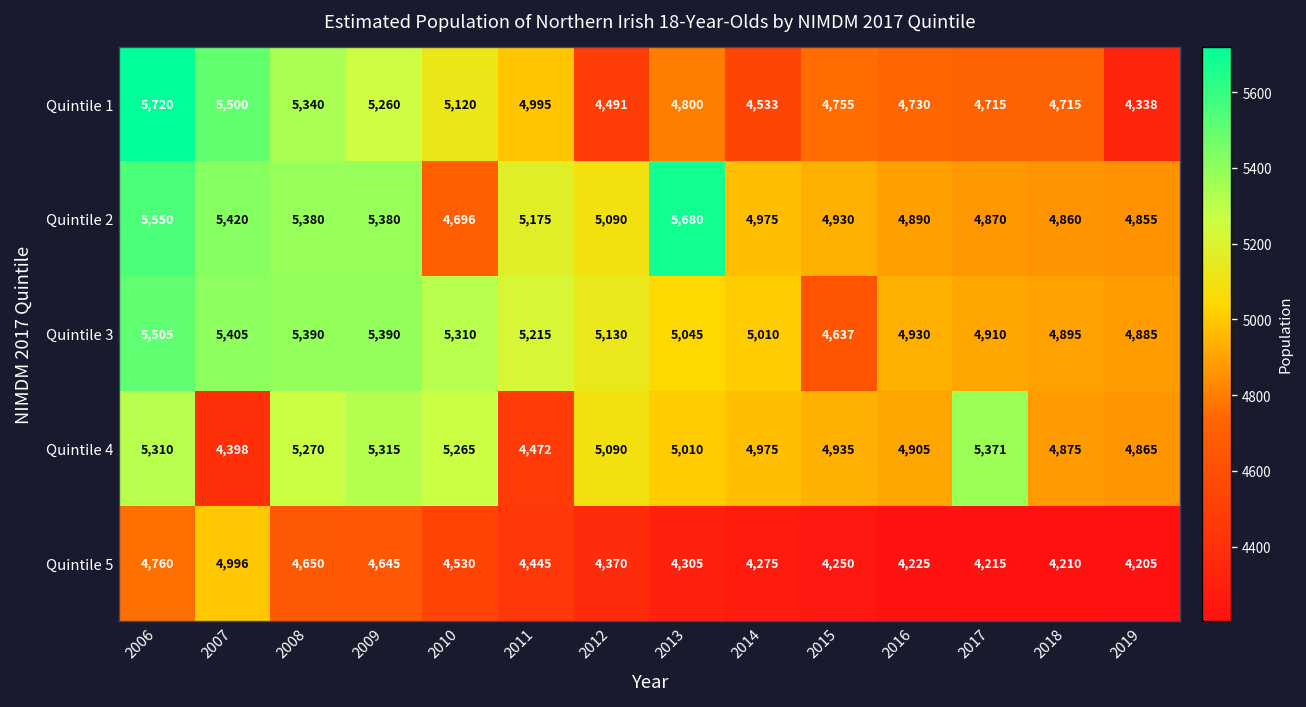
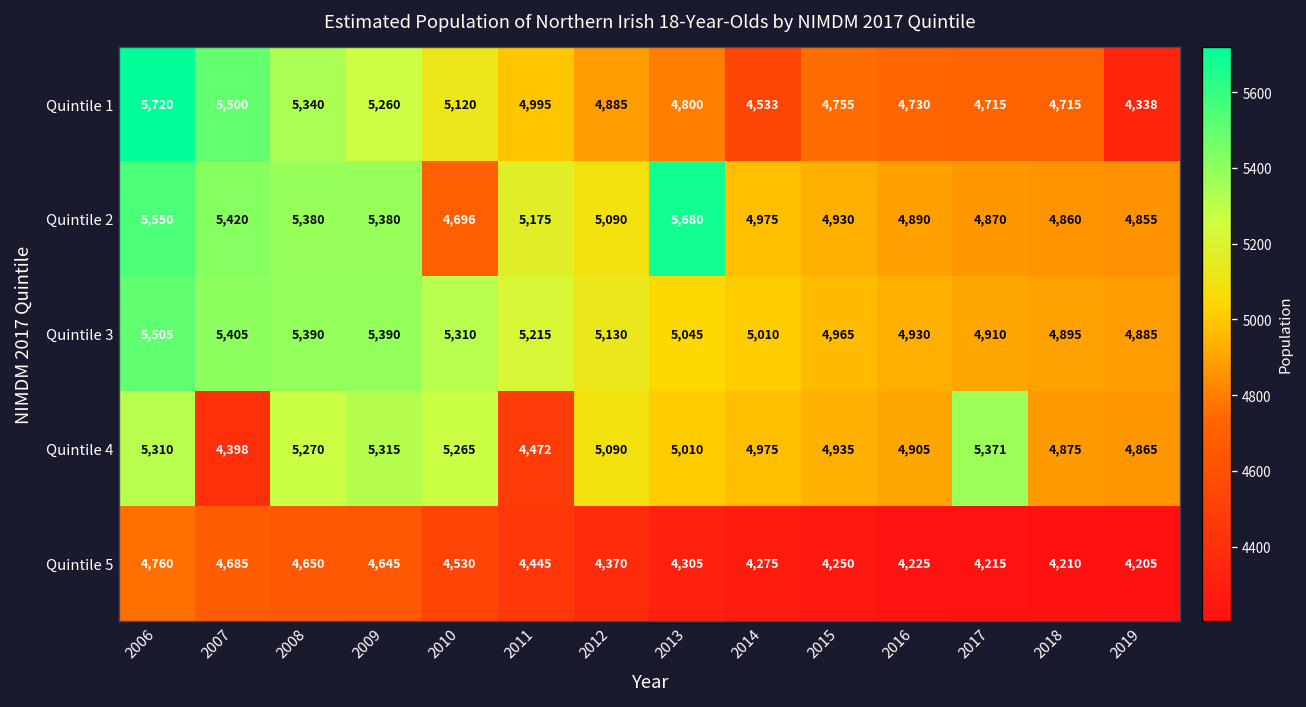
Quintile 1, 2012: 4,491 -> 4,885
Quintile 3, 2015: 4,637 -> 4,965
Quintile 5, 2007: 4,996 -> 4,685
